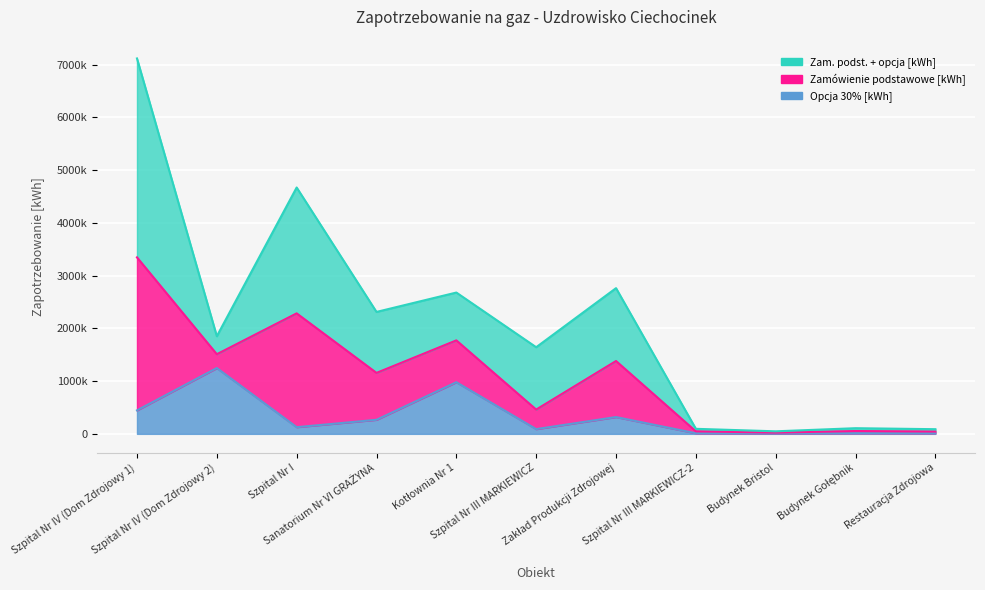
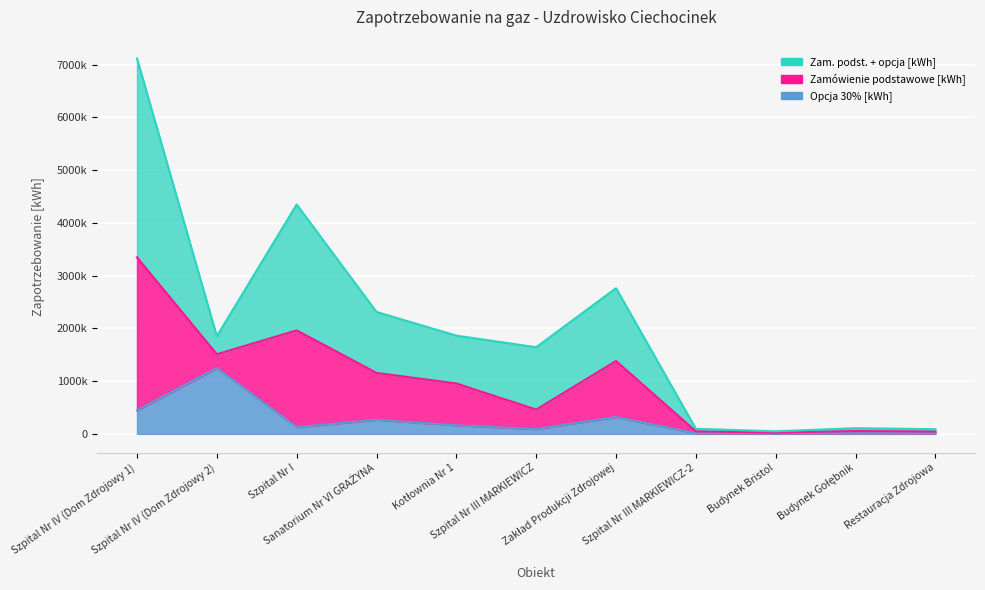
Zamówienie podstawowe [kWh], Szpital Nr I: 2200000 -> 1800000
Opcja 30% [kWh], Kotłownia Nr 1: 1000000 -> 200000
